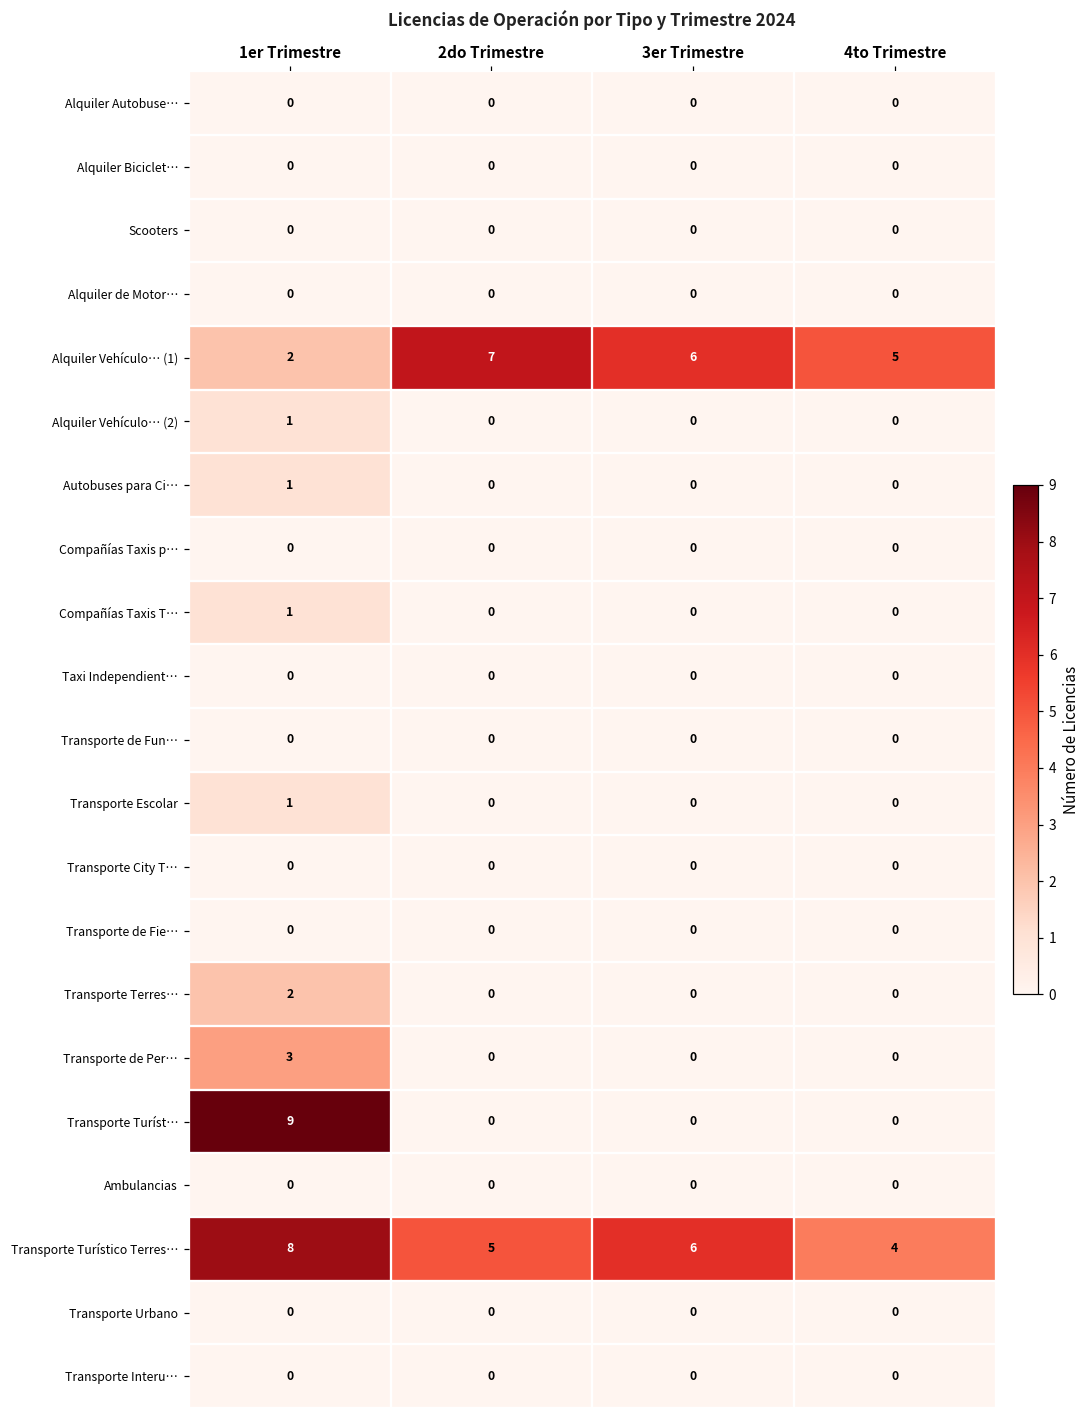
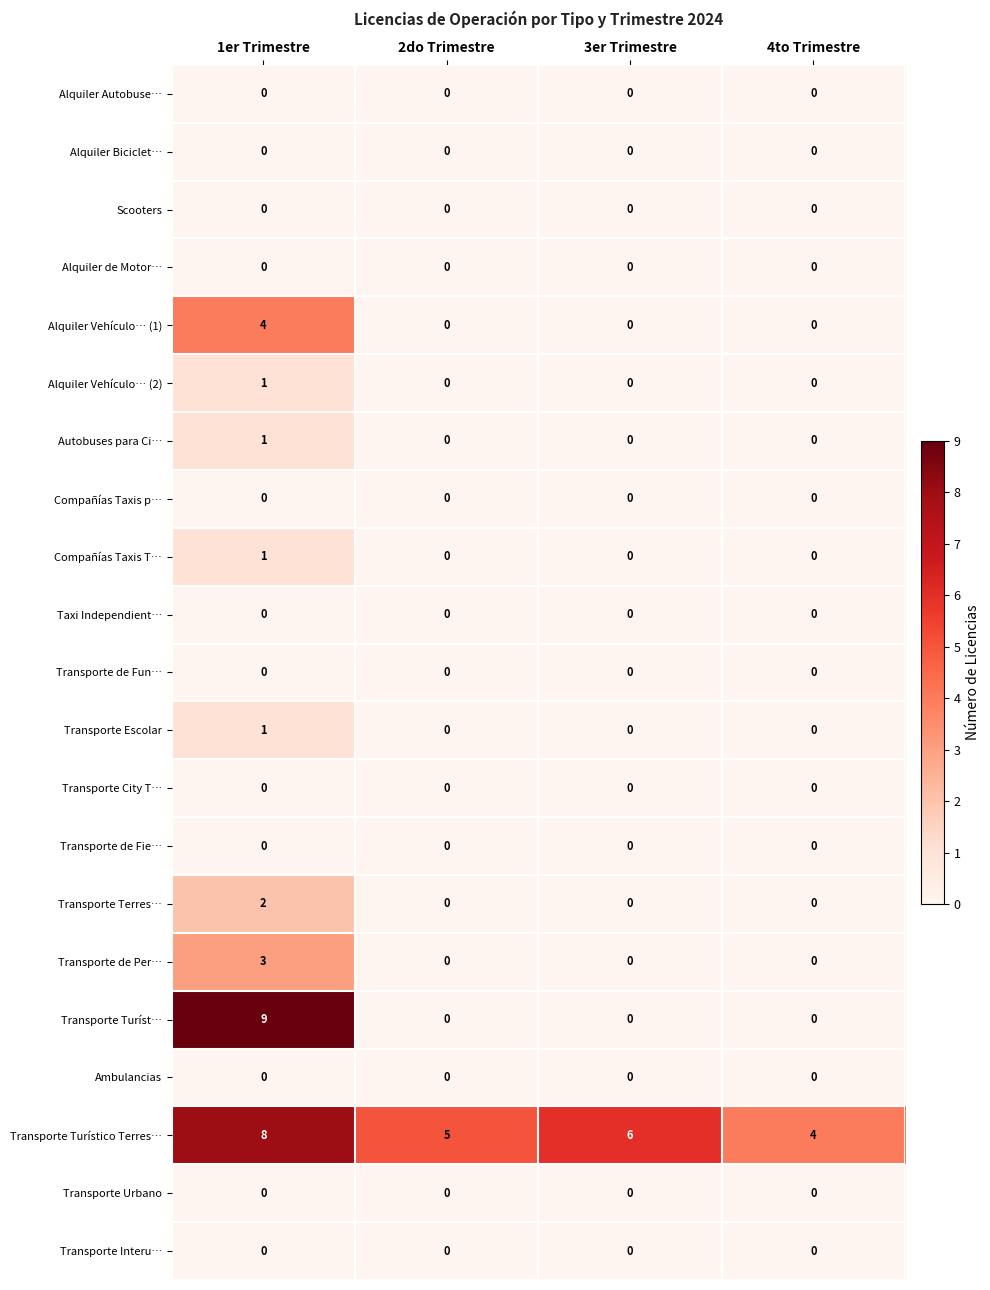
Alquiler Vehículo… (1), 1er Trimestre: 2 -> 4
Alquiler Vehículo… (1), 2do Trimestre: 7 -> 0
Alquiler Vehículo… (1), 3er Trimestre: 6 -> 0
Alquiler Vehículo… (1), 4to Trimestre: 5 -> 0
